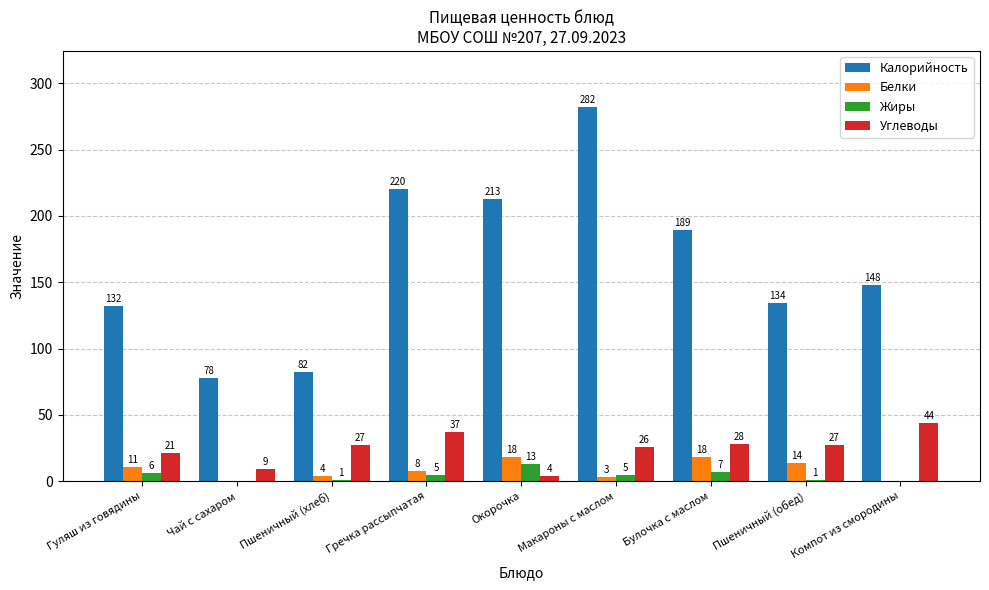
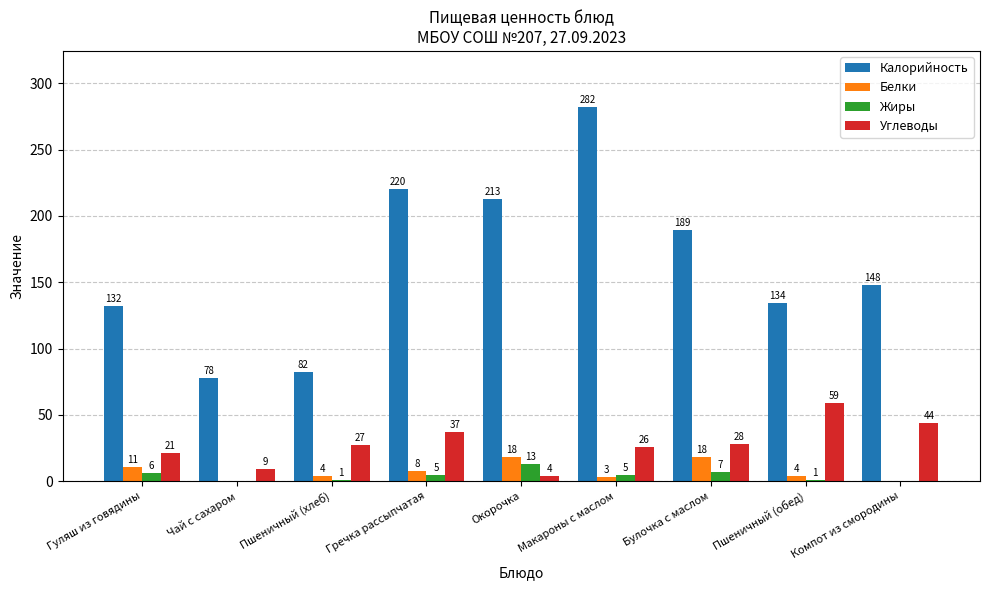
Белки, Пшеничный (обед): 14 -> 4
Углеводы, Пшеничный (обед): 27 -> 59
